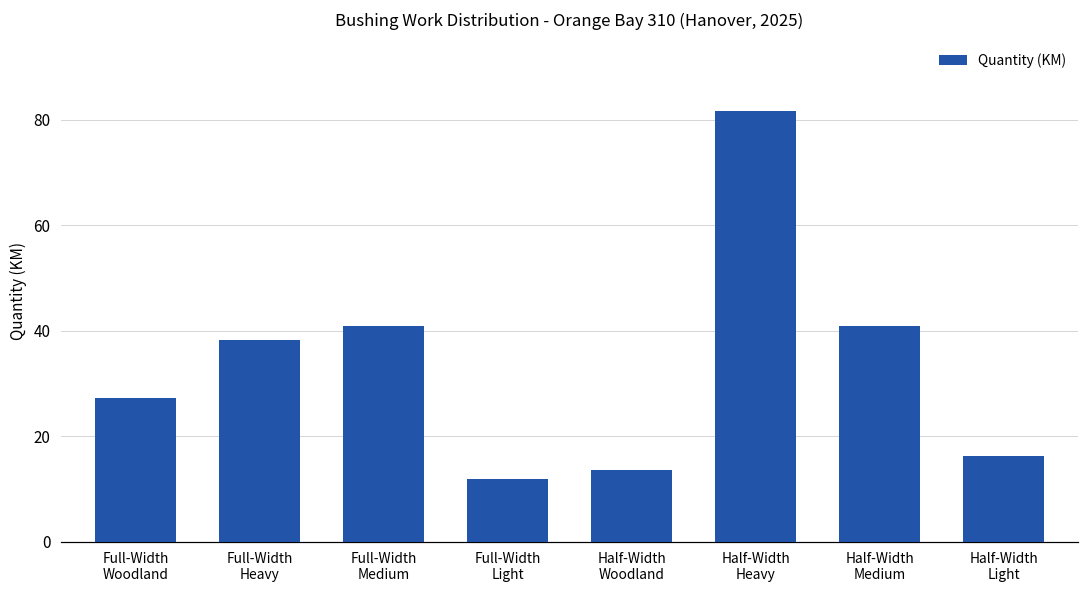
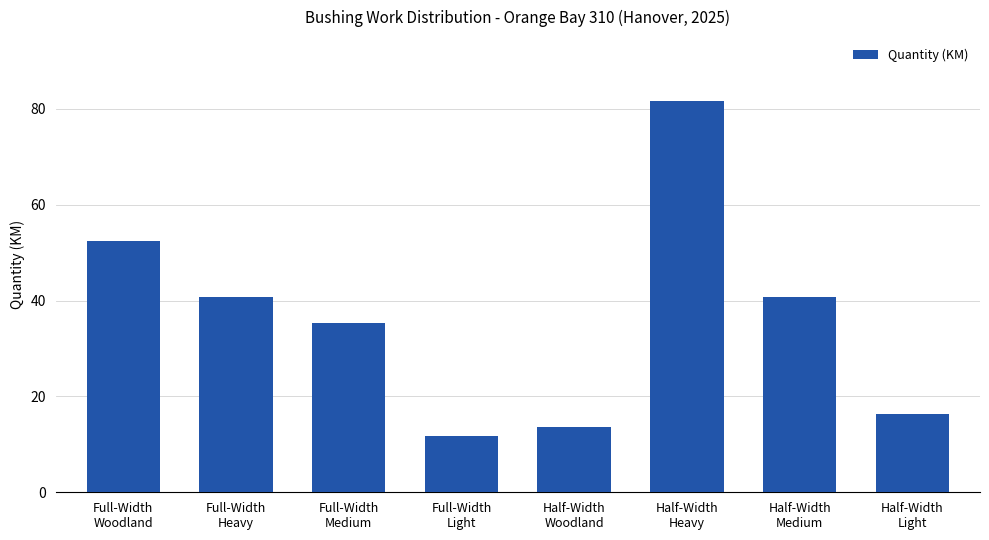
Full-Width Woodland: 27 -> 53
Full-Width Heavy: 38 -> 41
Full-Width Medium: 41 -> 35
